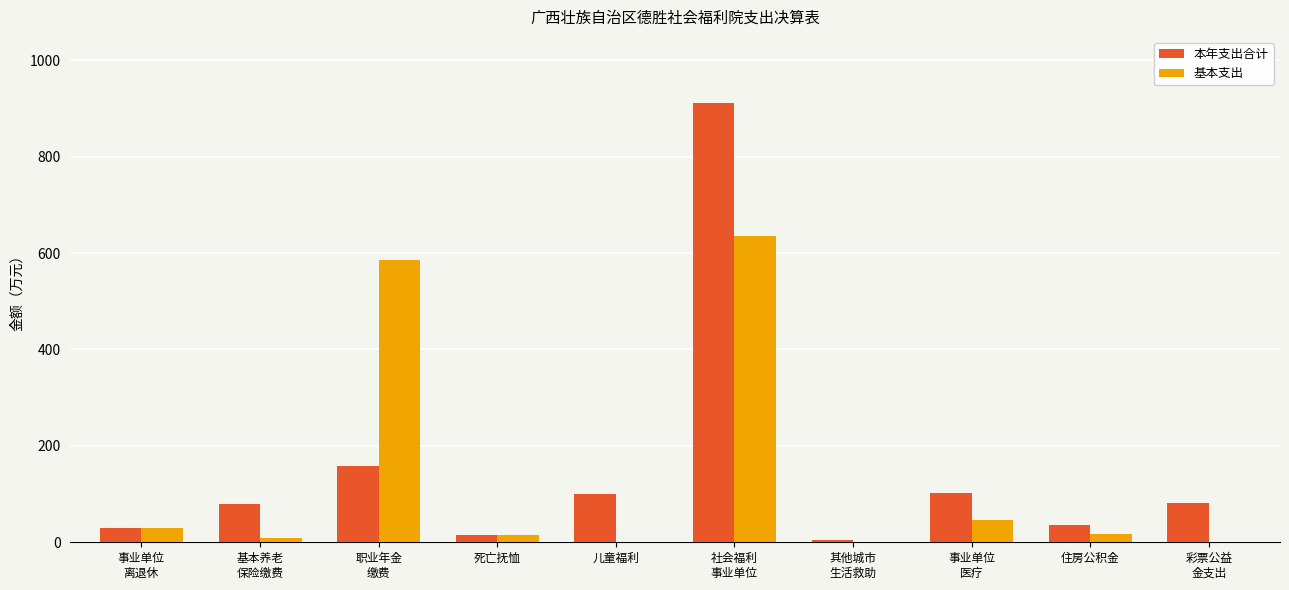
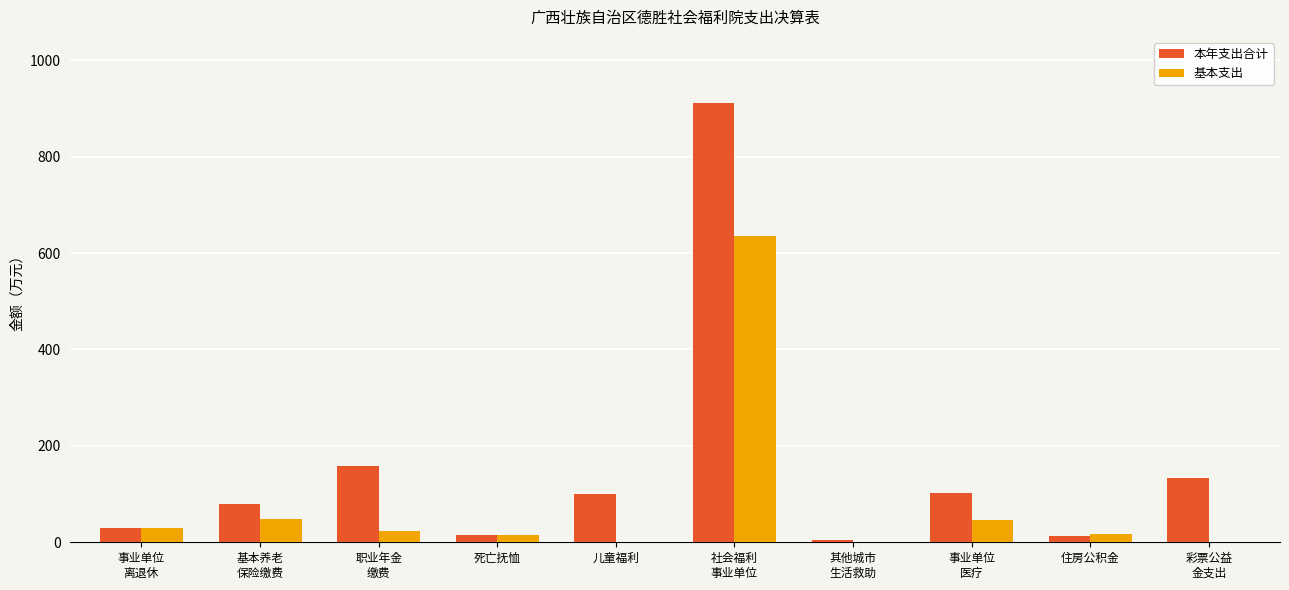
基本支出, 基本养老 保险缴费: 10 -> 50
基本支出, 职业年金 缴费: 590 -> 20
本年支出合计, 住房公积金: 40 -> 10
本年支出合计, 彩票公益 金支出: 80 -> 130
